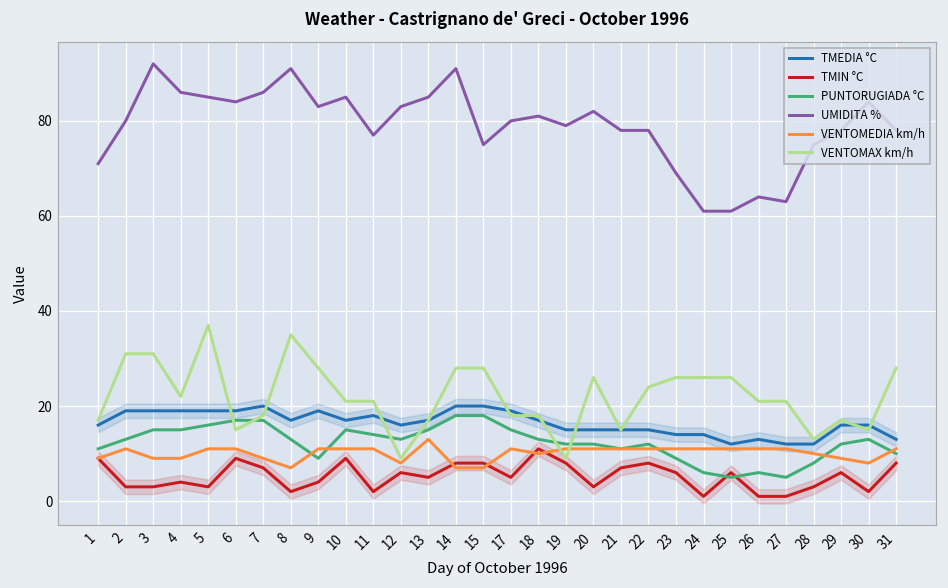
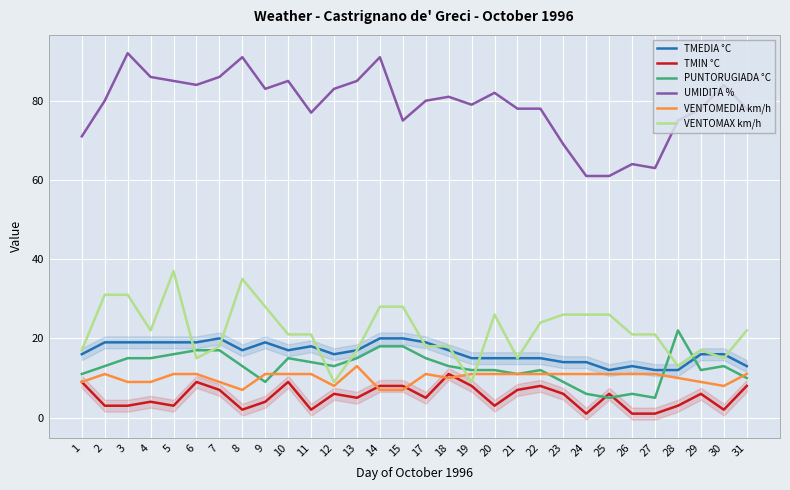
PUNTORUGIADA °C, 28: 8 -> 22
VENTOMAX km/h, 31: 28 -> 22
